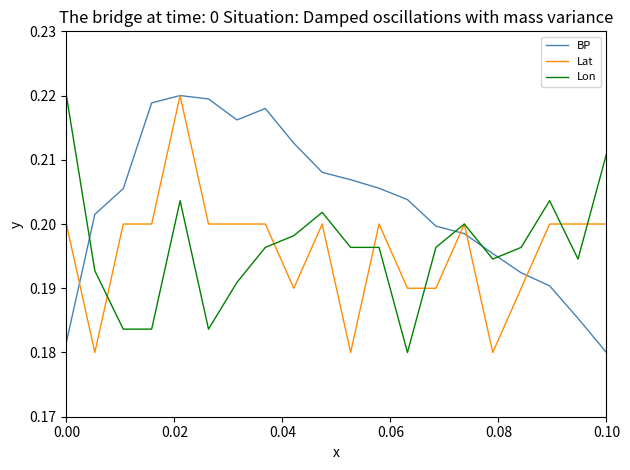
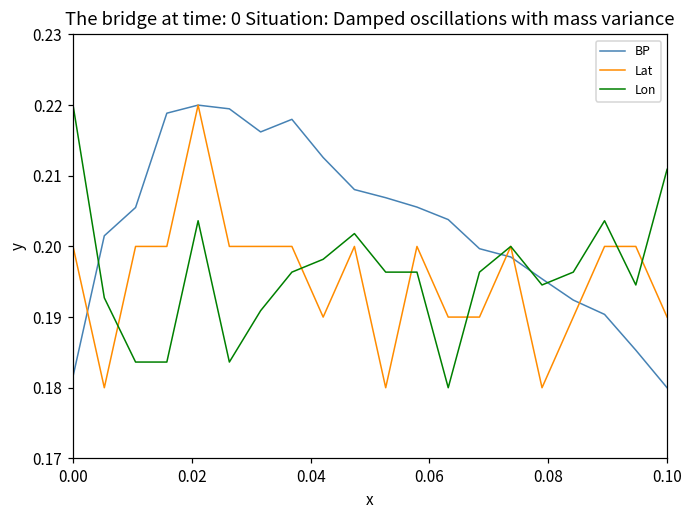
Lat, 0.10: 0.200 -> 0.190
